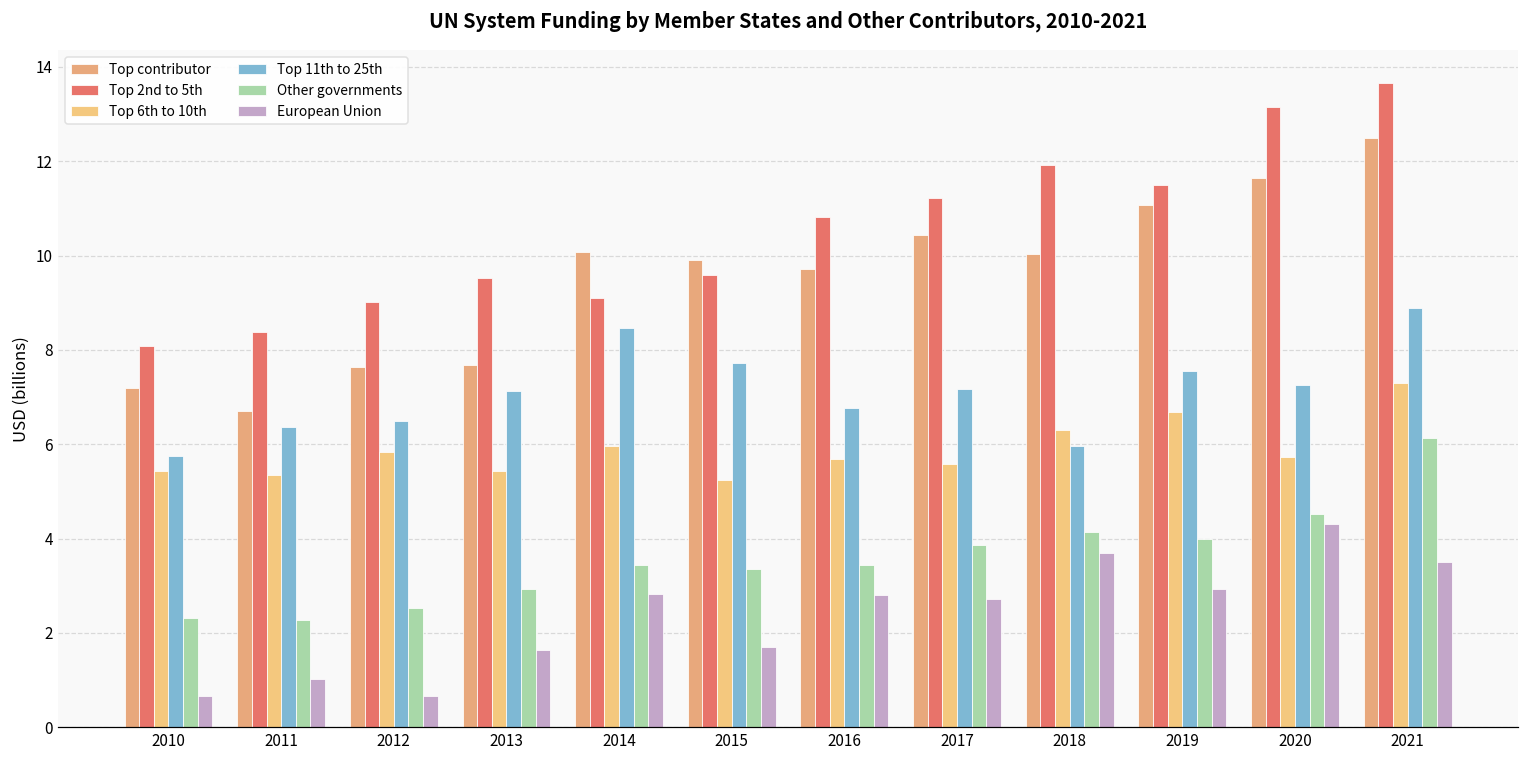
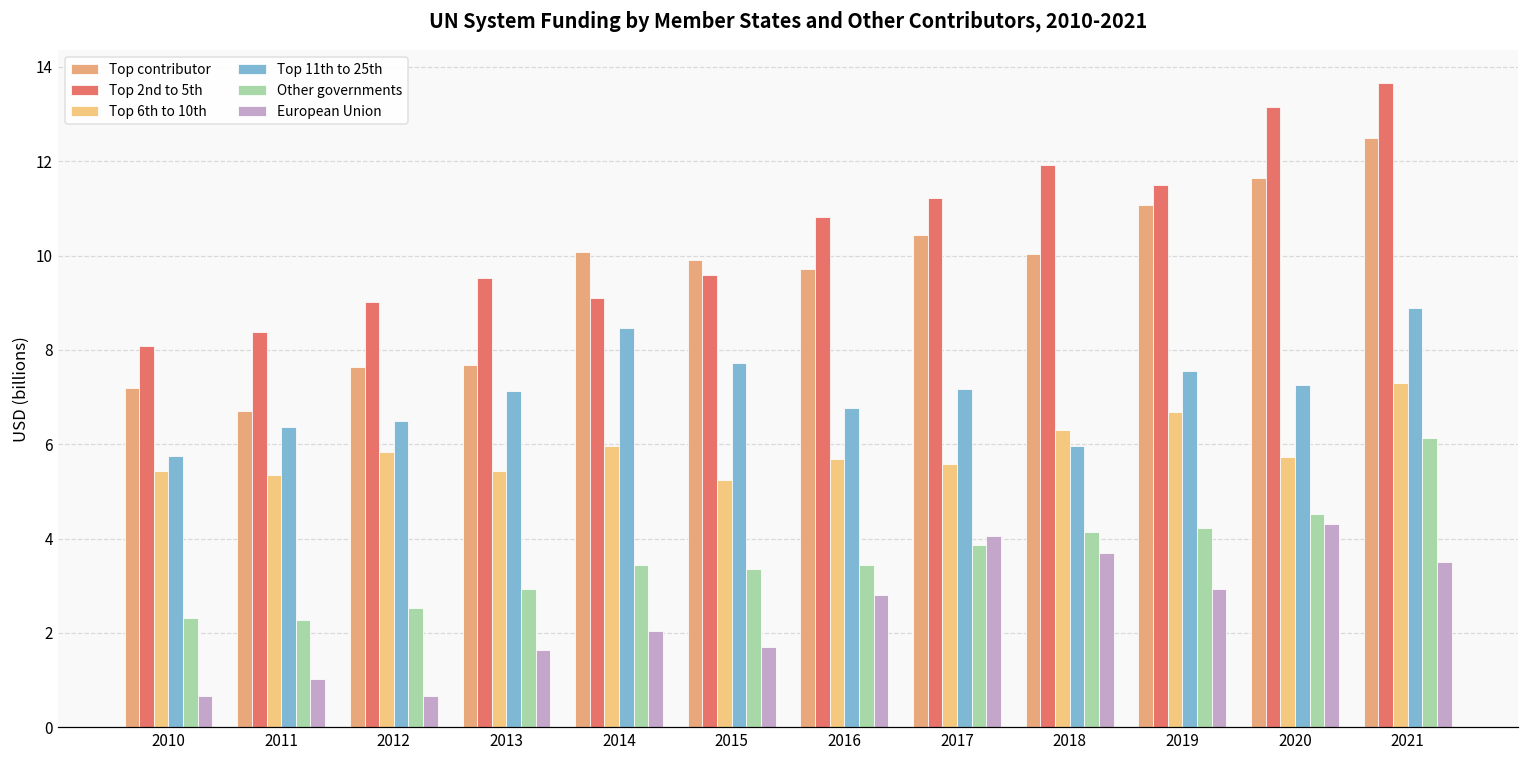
European Union, 2014: 2.8 -> 2.0
European Union, 2017: 2.7 -> 4.1
Other governments, 2019: 4.0 -> 4.2
